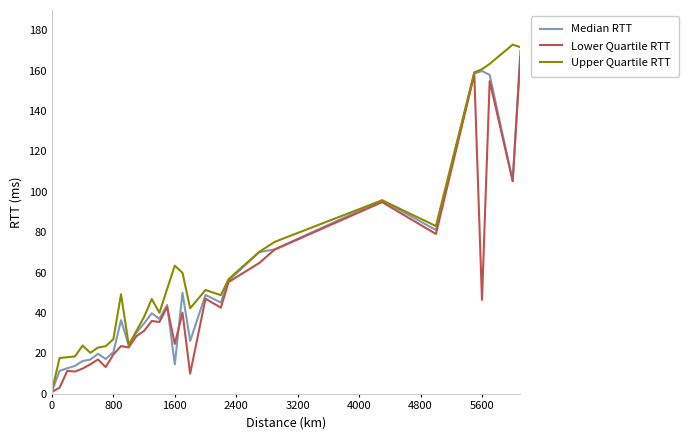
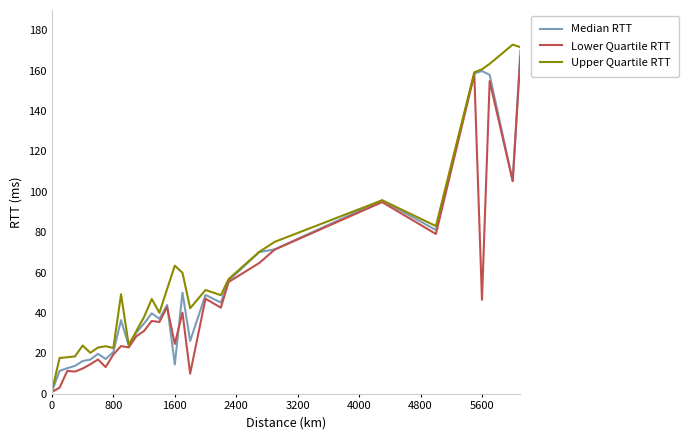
Upper Quartile RTT, 800: 27 -> 23
